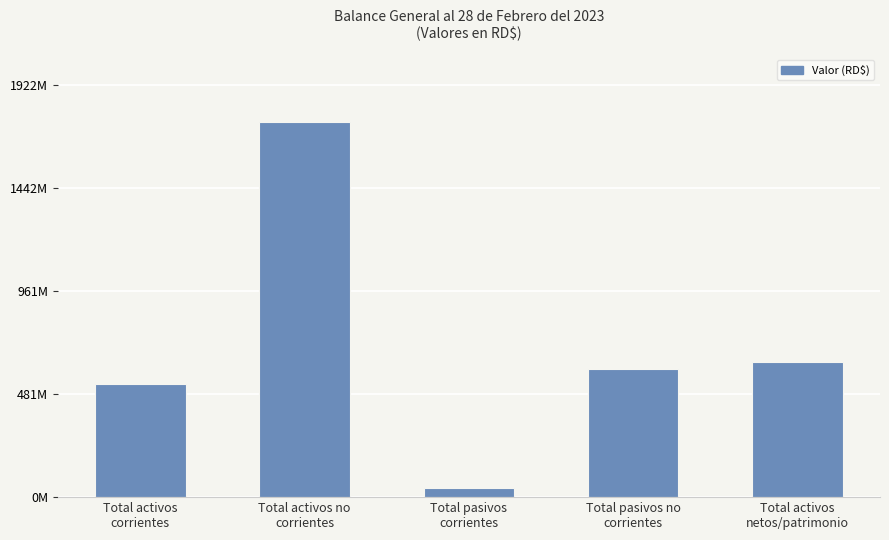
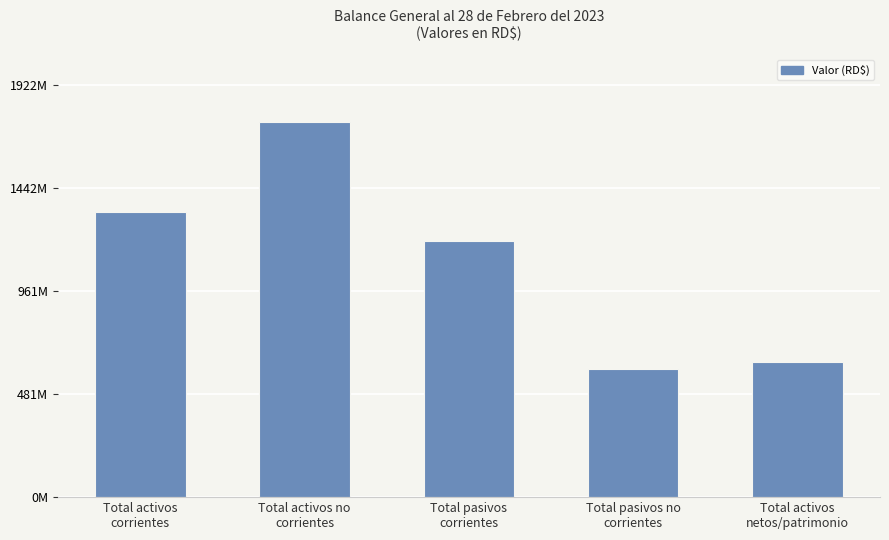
Total activos corrientes: 530000000 -> 1330000000
Total pasivos corrientes: 40000000 -> 1190000000
